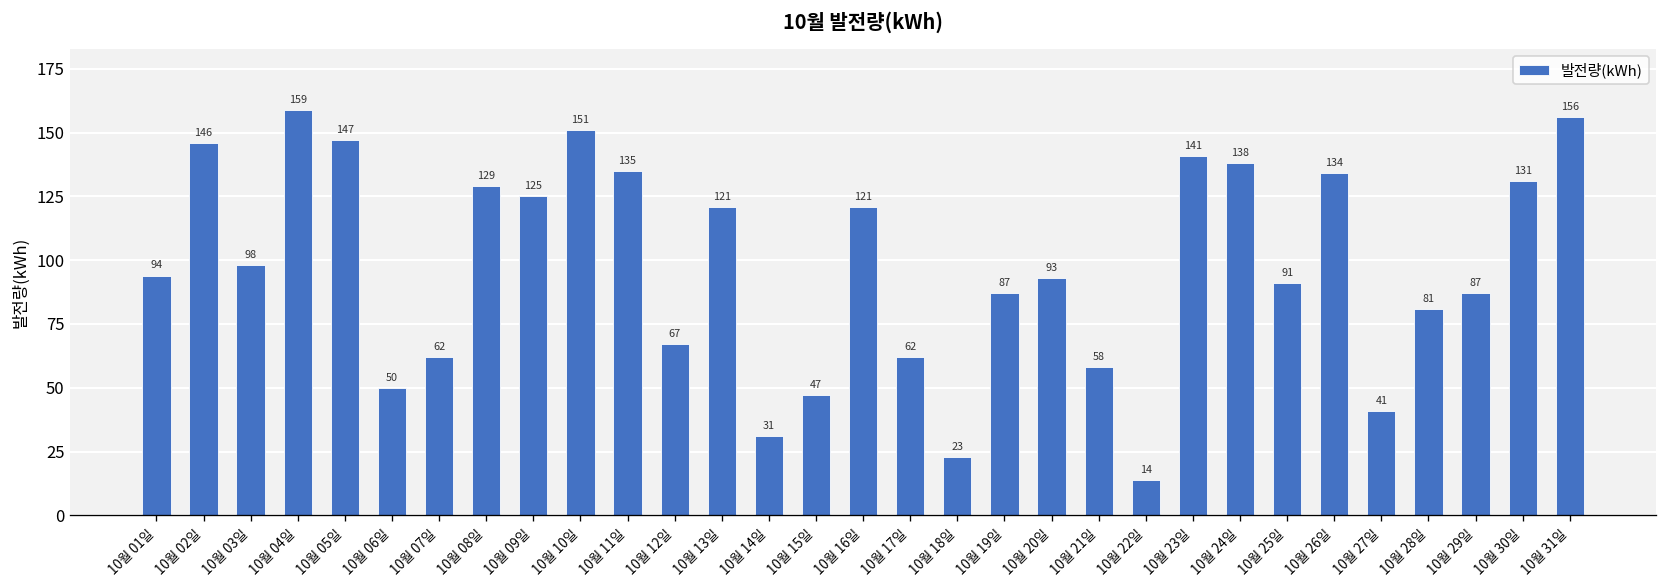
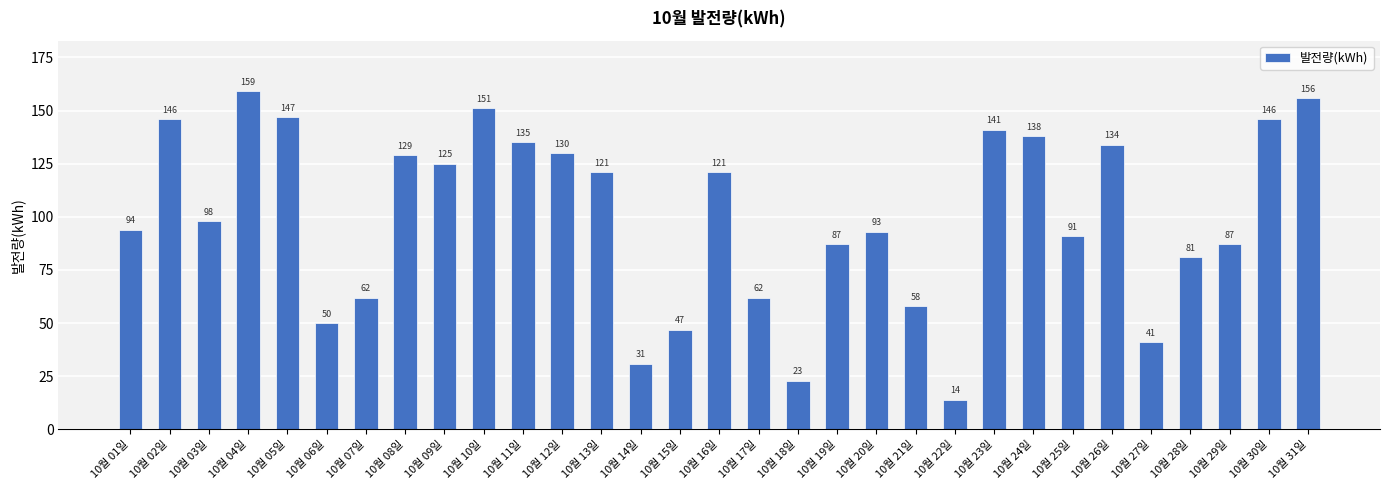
10월 12일: 67 -> 130
10월 30일: 131 -> 146
